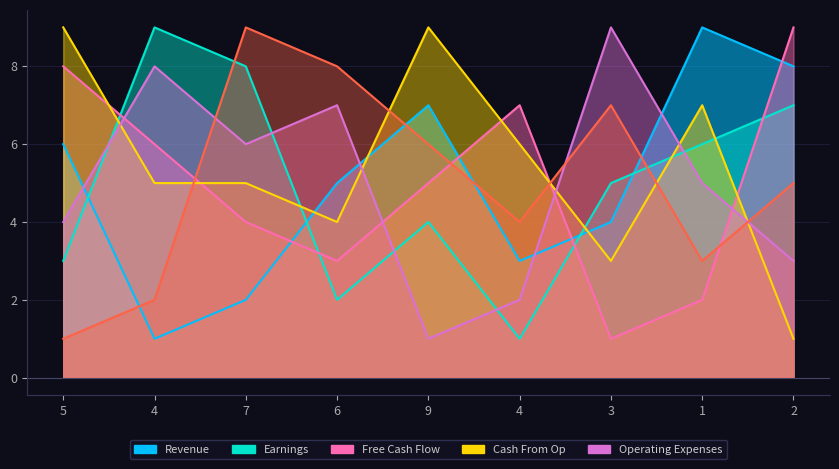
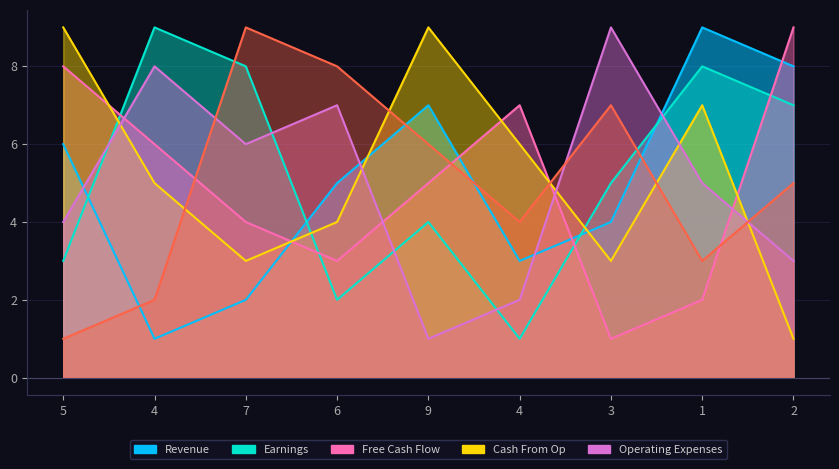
Cash From Op, 7: 5 -> 3
Earnings, 1: 6 -> 8
